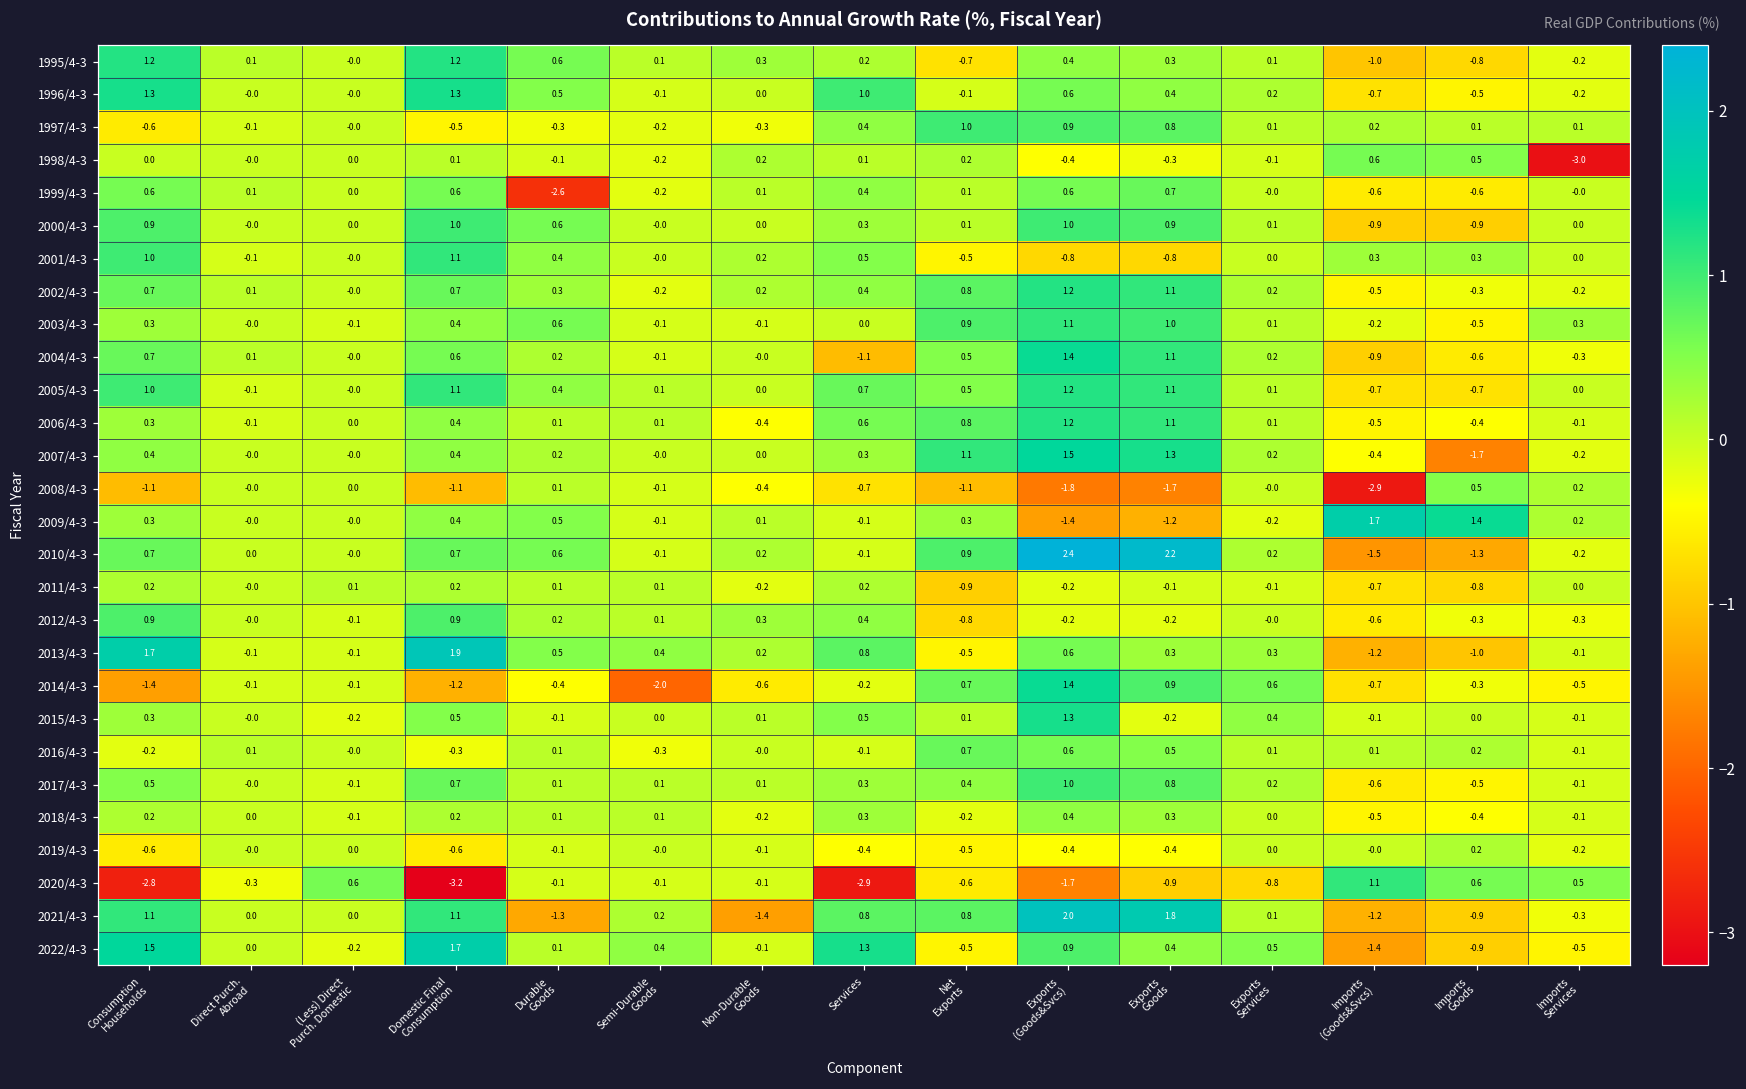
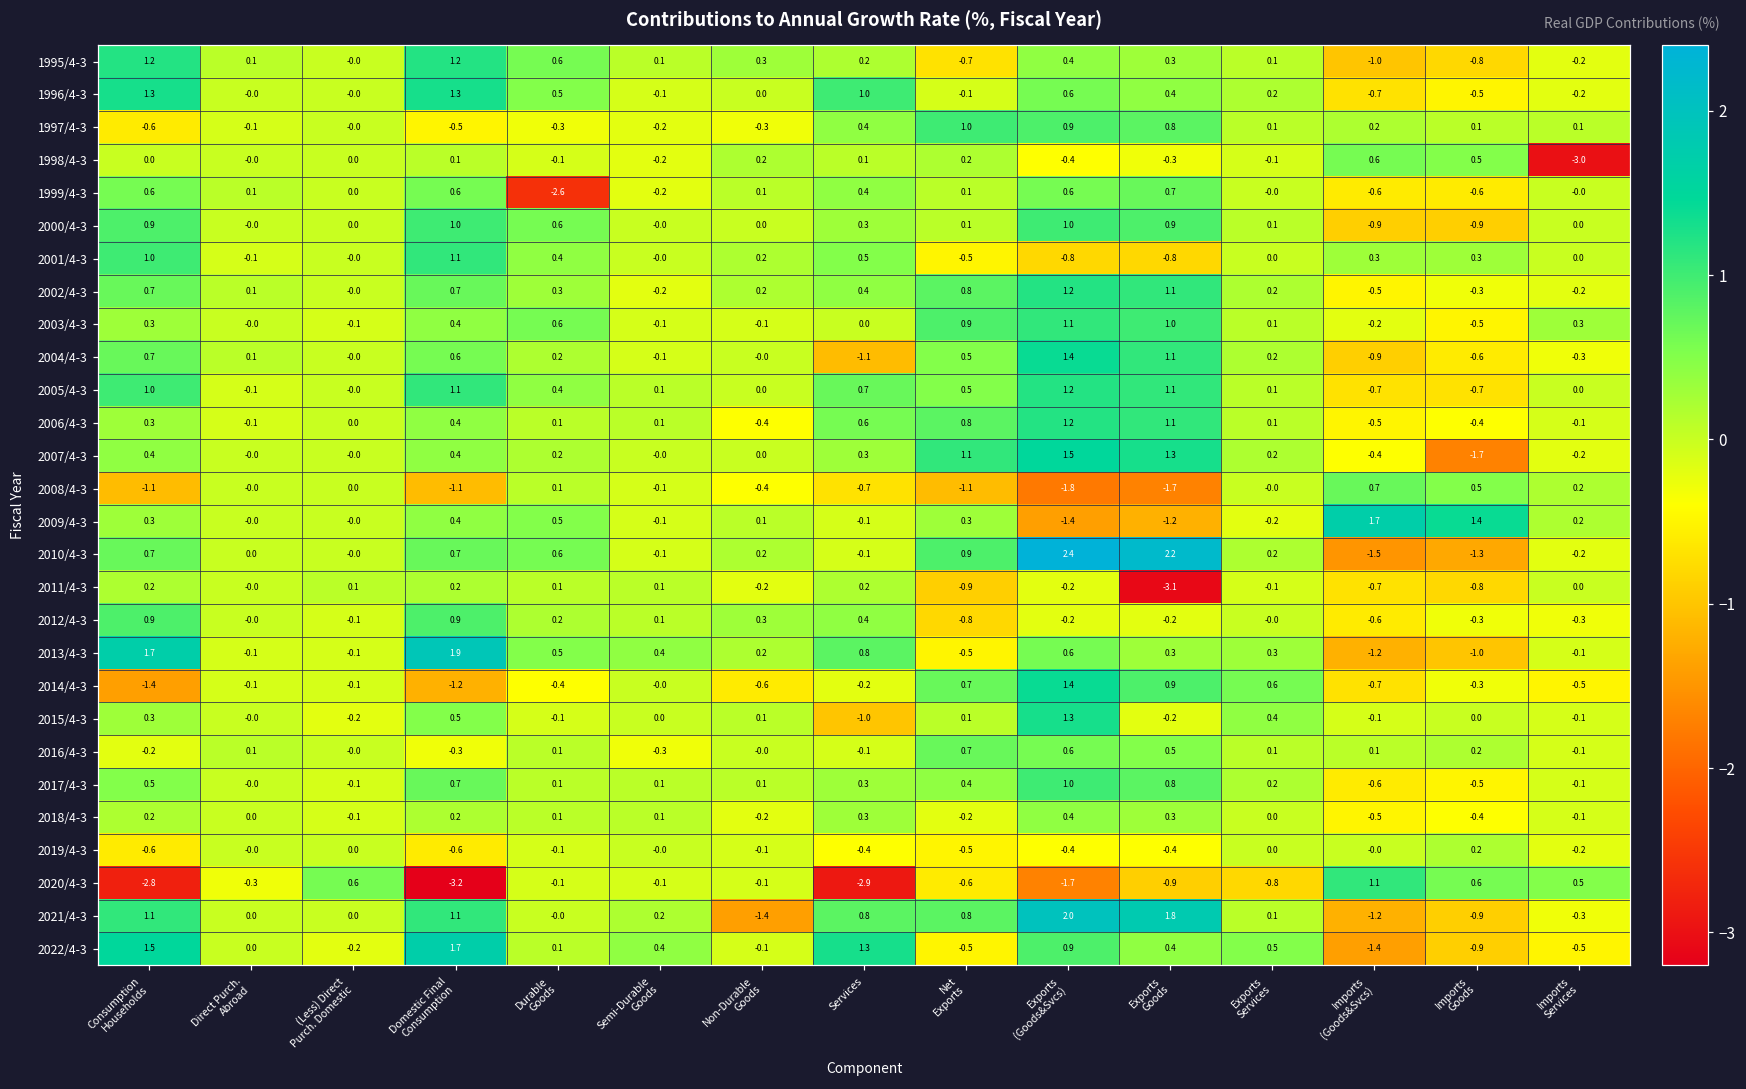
2008/4-3, Imports (Goods&Svcs): -2.9 -> 0.7
2011/4-3, Exports Goods: -0.1 -> -3.1
2014/4-3, Semi-Durable Goods: -2.0 -> -0.0
2015/4-3, Services: 0.5 -> -1.0
2021/4-3, Durable Goods: -1.3 -> -0.0
